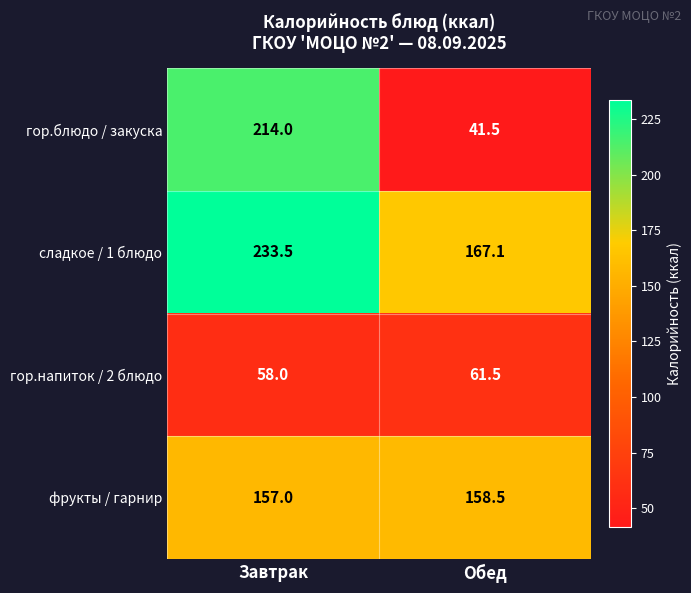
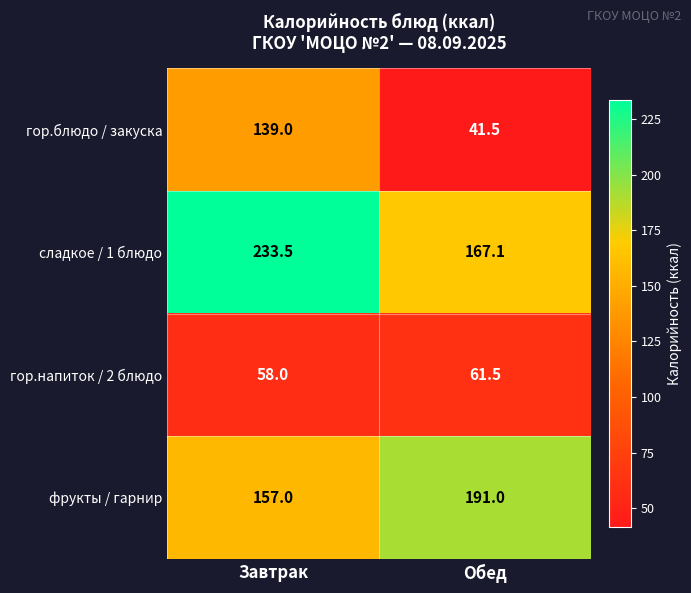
гор.блюдо / закуска, Завтрак: 214.0 -> 139.0
фрукты / гарнир, Обед: 158.5 -> 191.0
